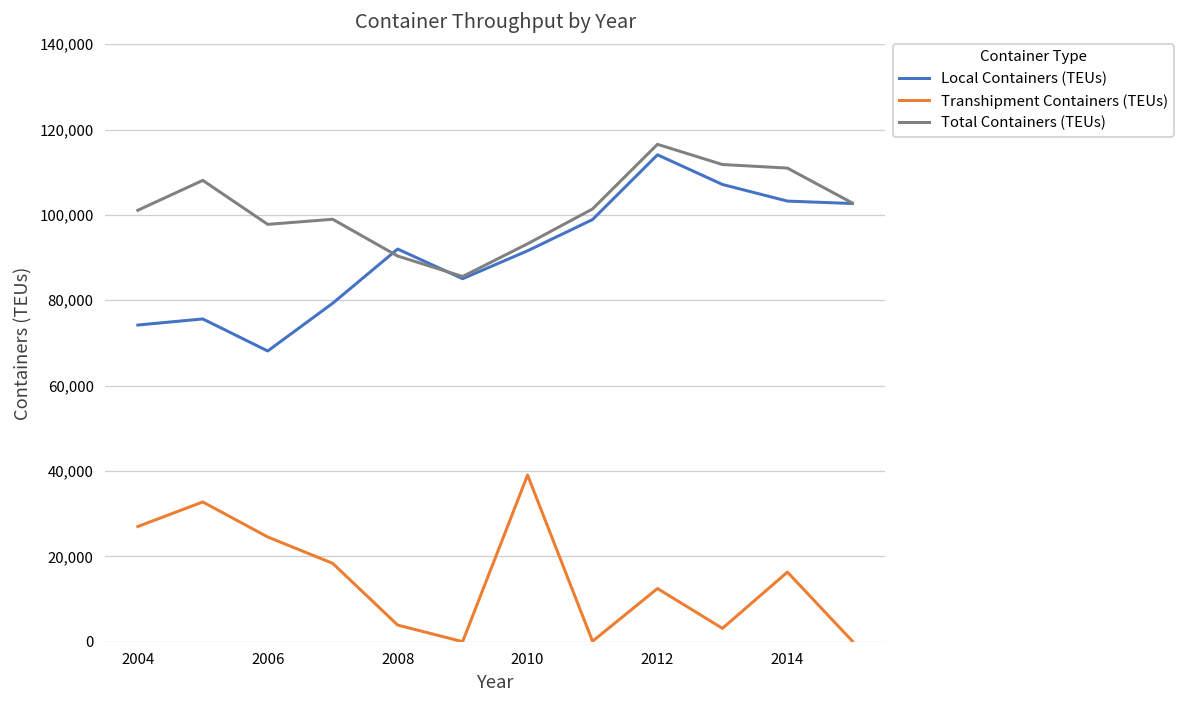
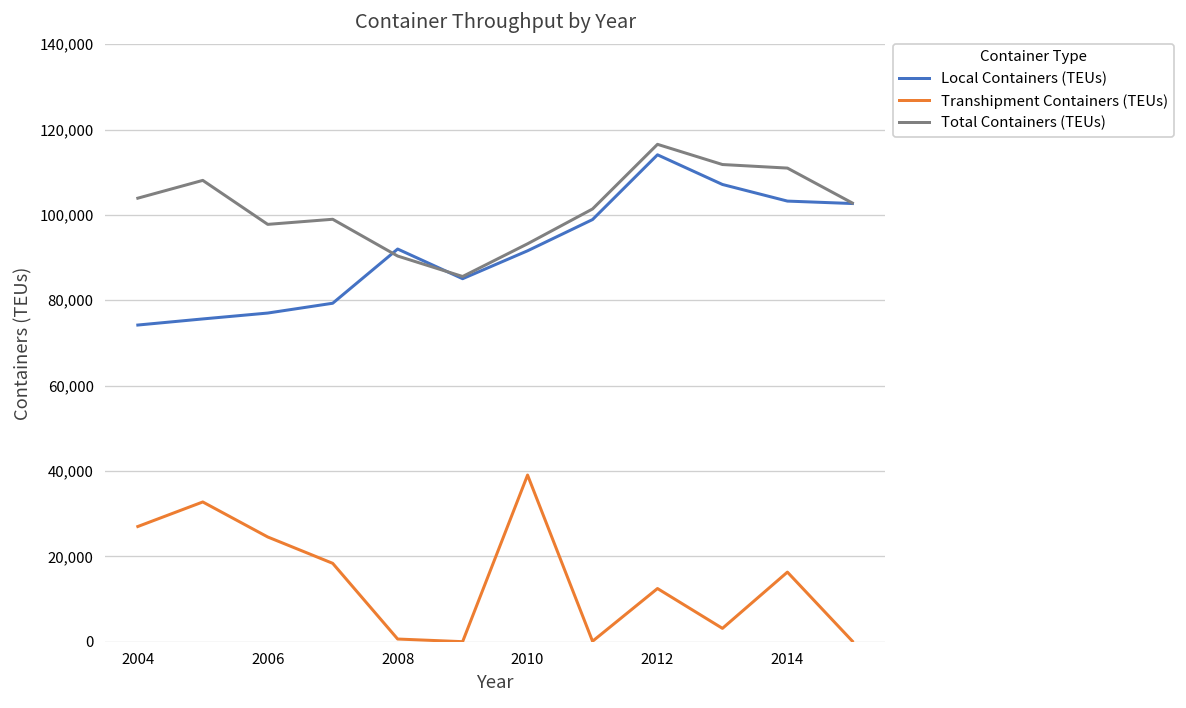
Total Containers (TEUs), 2004: 101,000 -> 104,000
Local Containers (TEUs), 2006: 68,000 -> 77,000
Transhipment Containers (TEUs), 2008: 4,000 -> 1,000
